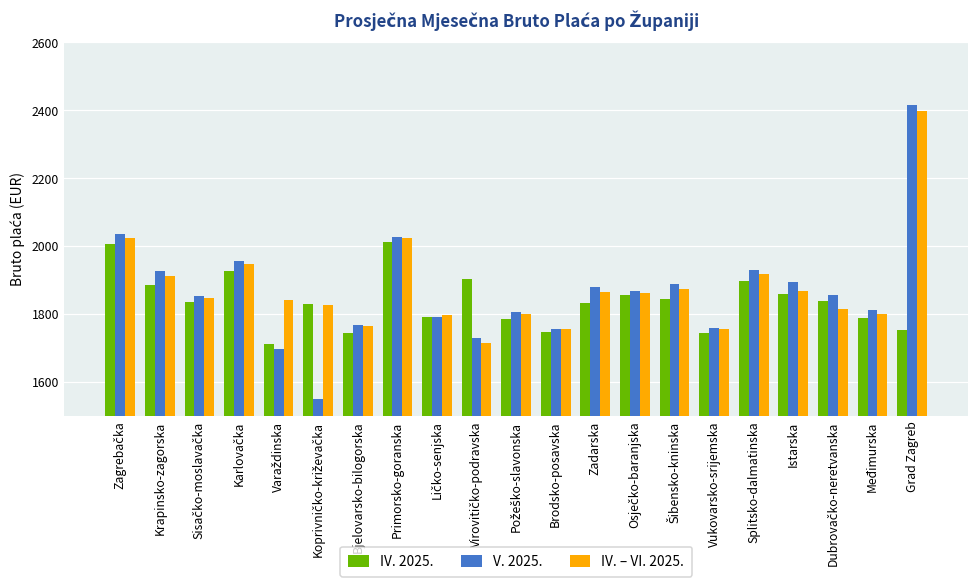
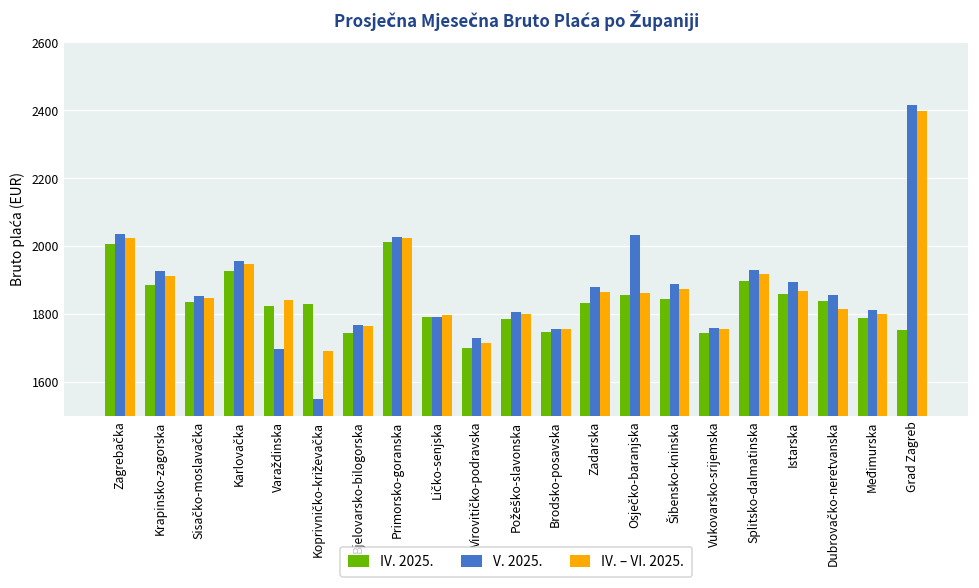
IV. 2025., Varaždinska: 1710 -> 1820
IV. – VI. 2025., Koprivničko-križevačka: 1830 -> 1690
IV. 2025., Virovitičko-podravska: 1900 -> 1700
V. 2025., Osječko-baranjska: 1870 -> 2030
